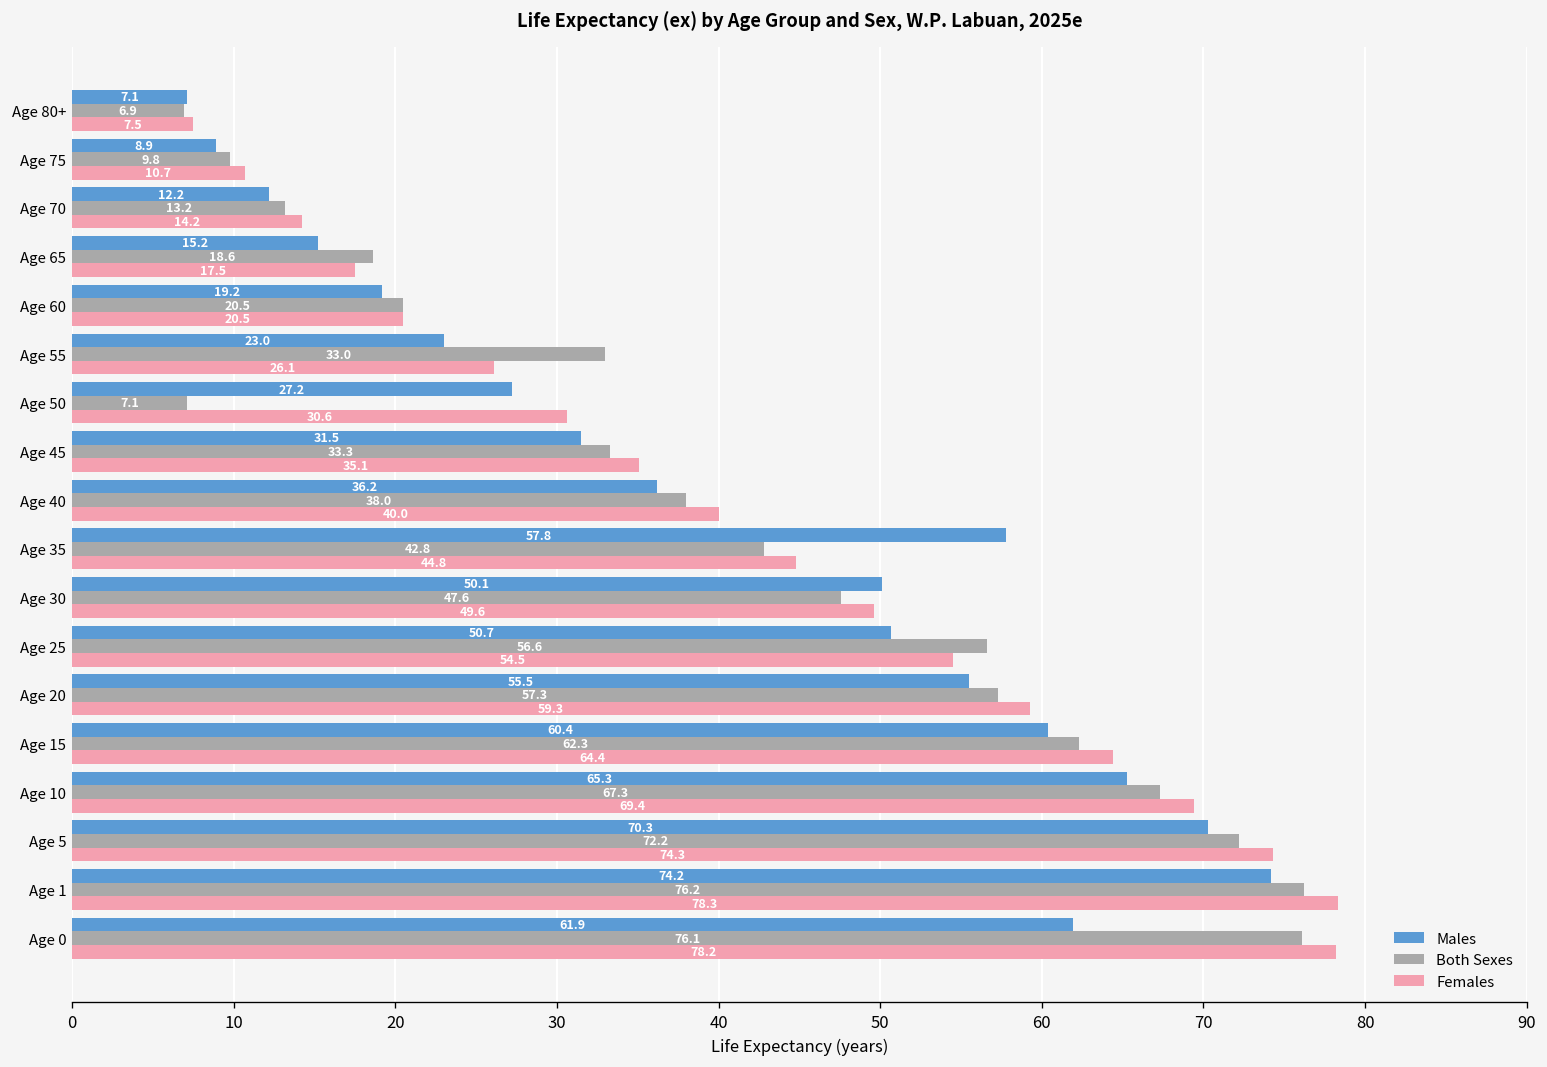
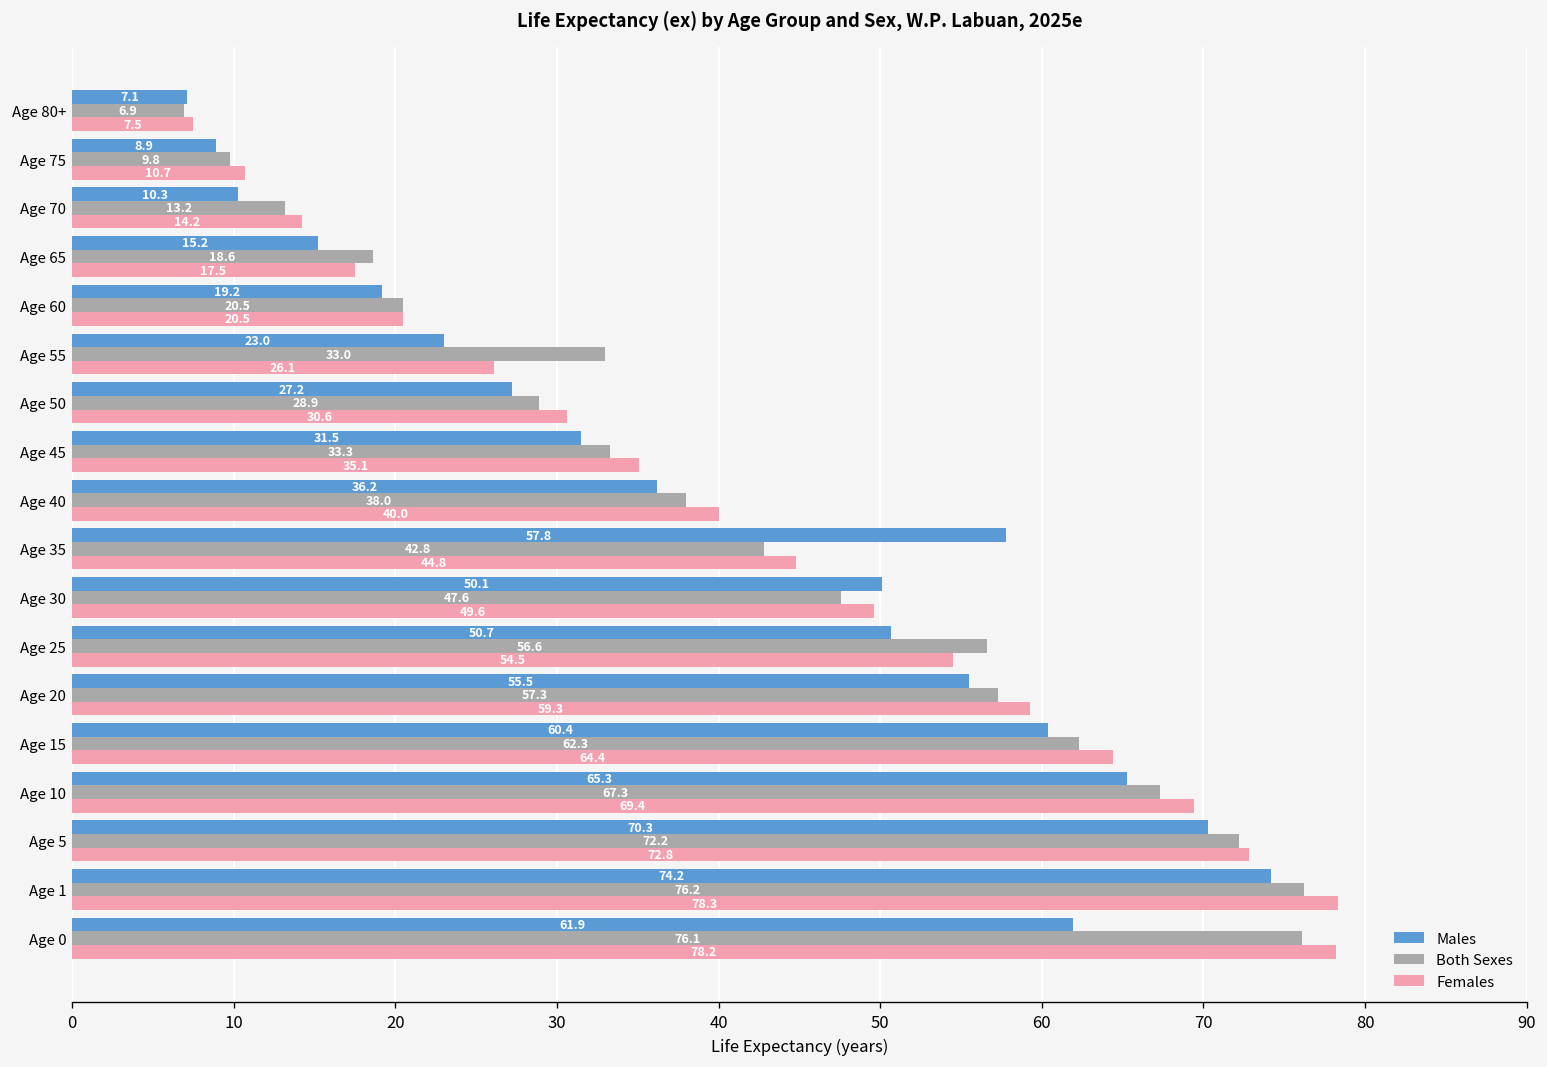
Males, Age 70: 12.2 -> 10.3
Both Sexes, Age 50: 7.1 -> 28.9
Females, Age 5: 74.3 -> 72.8
